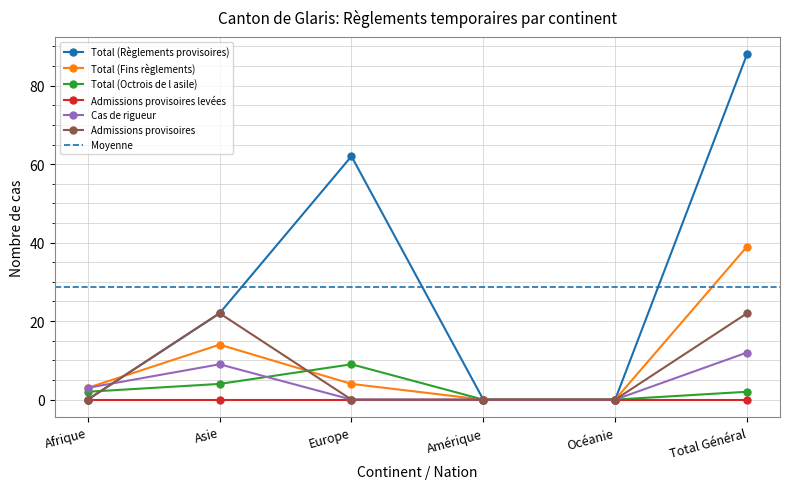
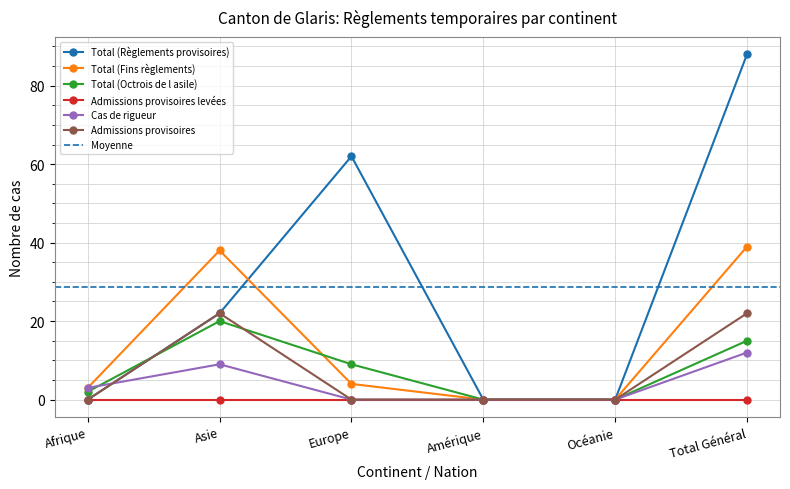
Total (Fins règlements), Asie: 14 -> 38
Total (Octrois de l asile), Asie: 4 -> 20
Total (Octrois de l asile), Total Général: 2 -> 15
